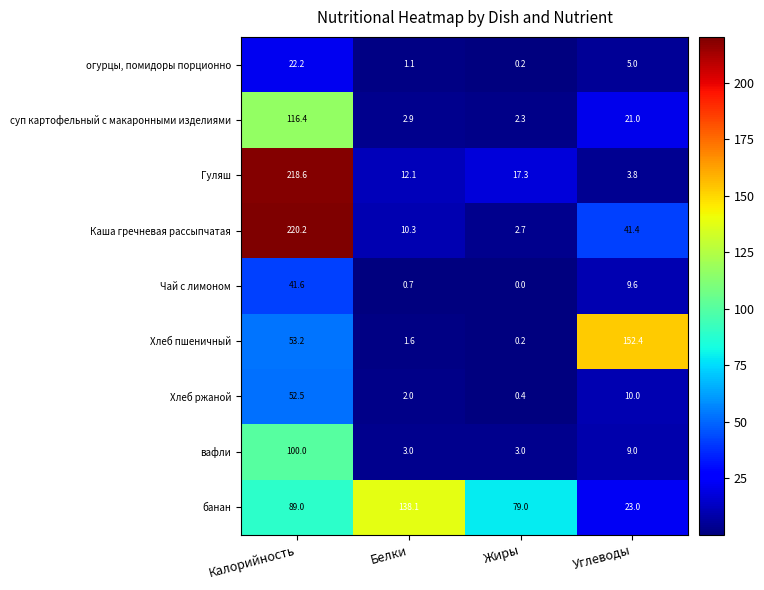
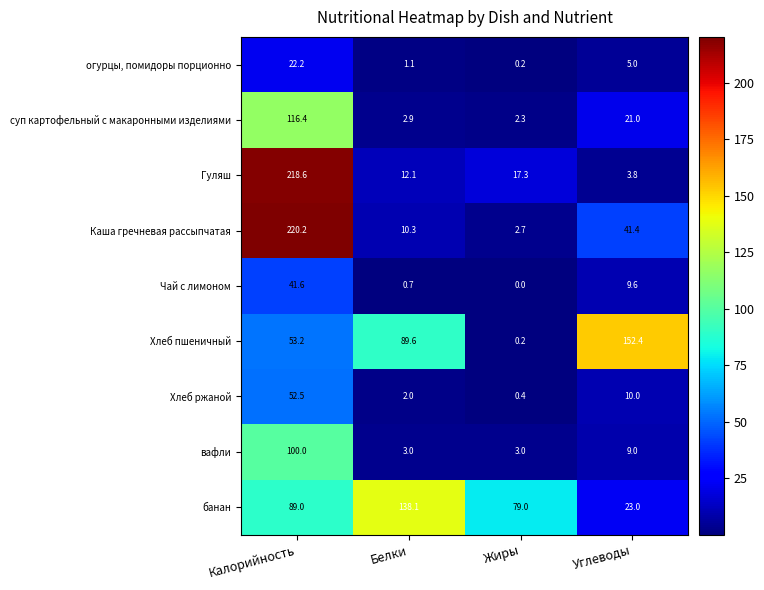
Хлеб пшеничный, Белки: 1.6 -> 89.6
